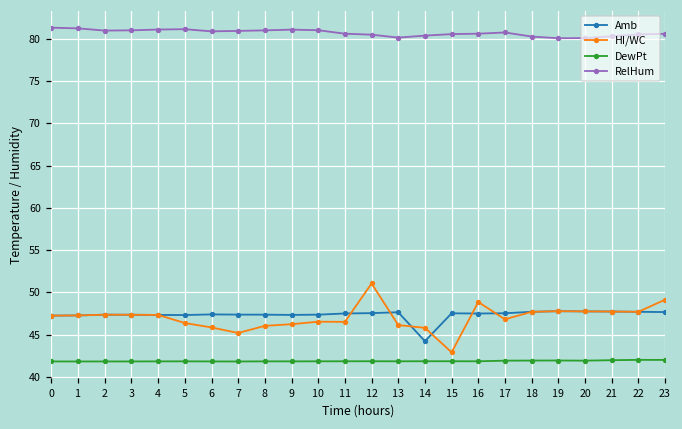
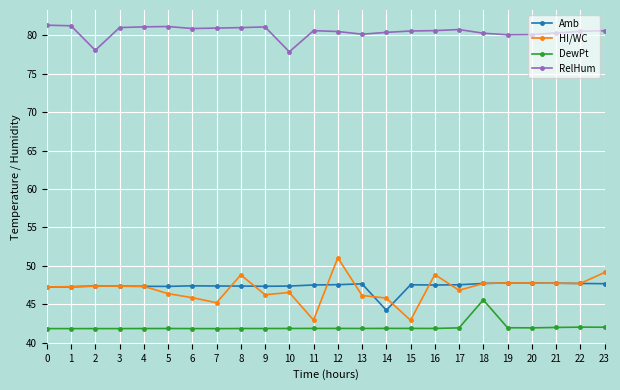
RelHum, 2: 81 -> 78
HI/WC, 8: 46 -> 49
RelHum, 10: 81 -> 78
HI/WC, 11: 47 -> 43
DewPt, 18: 42 -> 46
